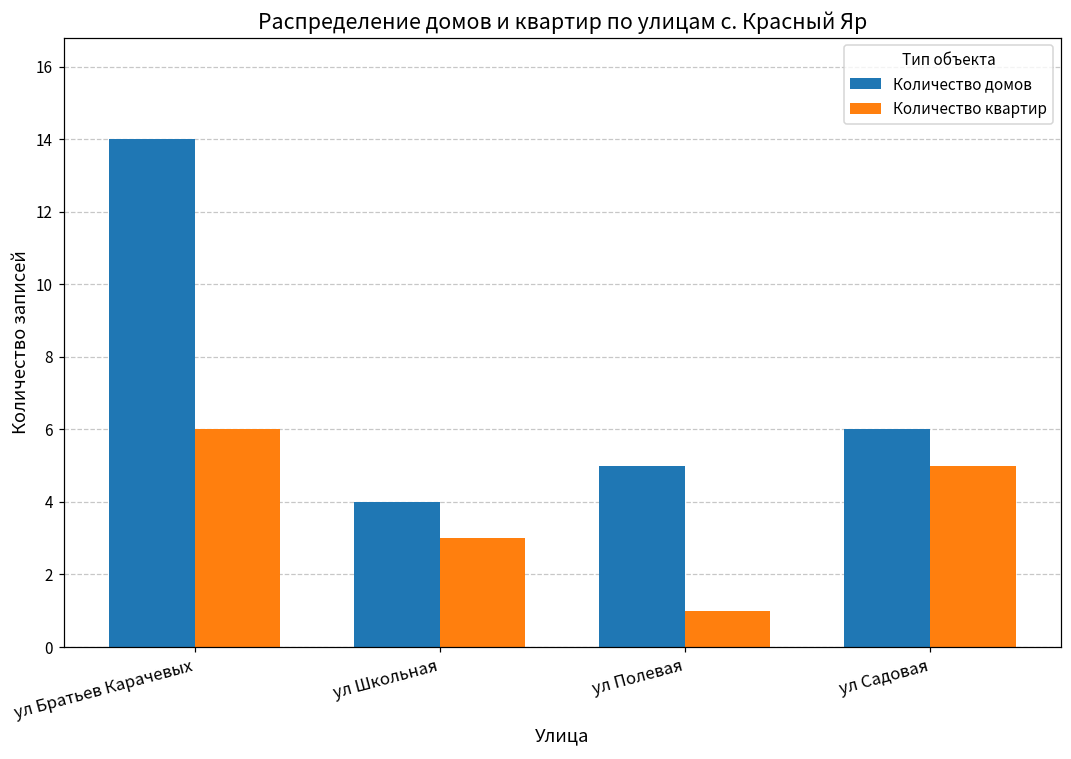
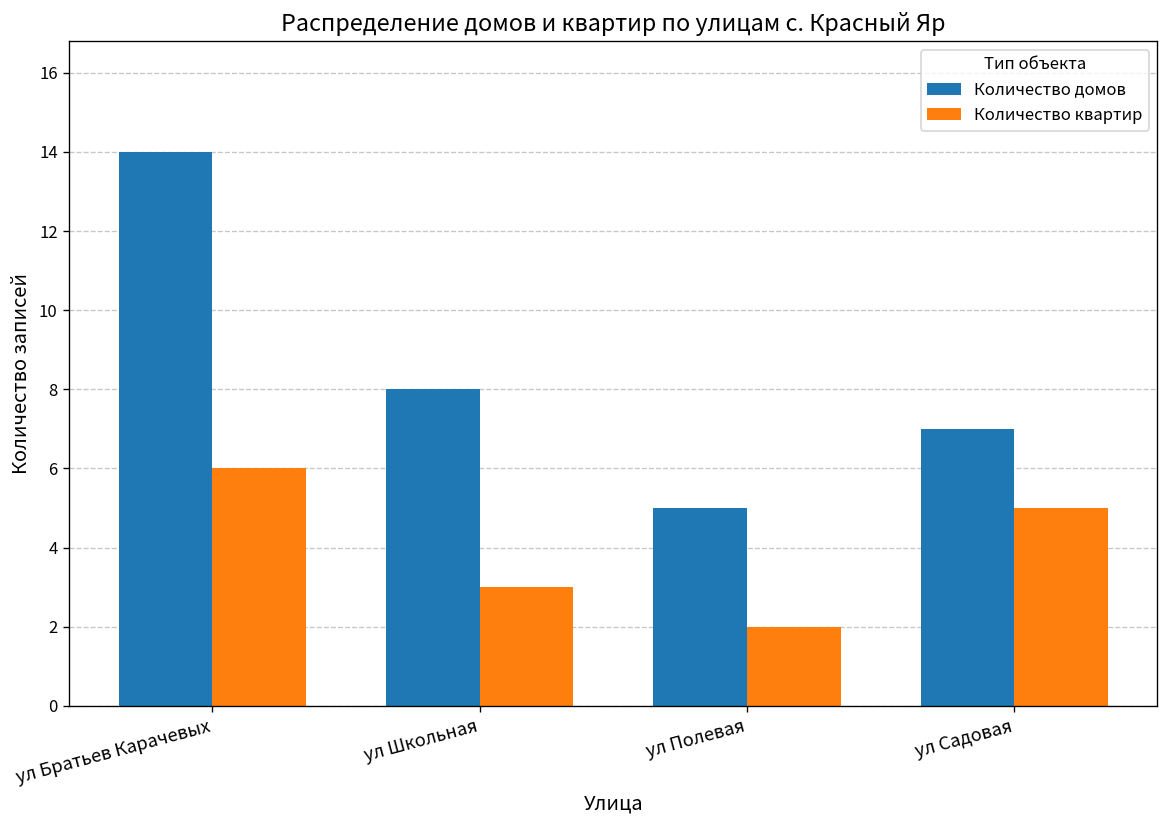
Количество домов, ул Школьная: 4 -> 8
Количество квартир, ул Полевая: 1 -> 2
Количество домов, ул Садовая: 6 -> 7
